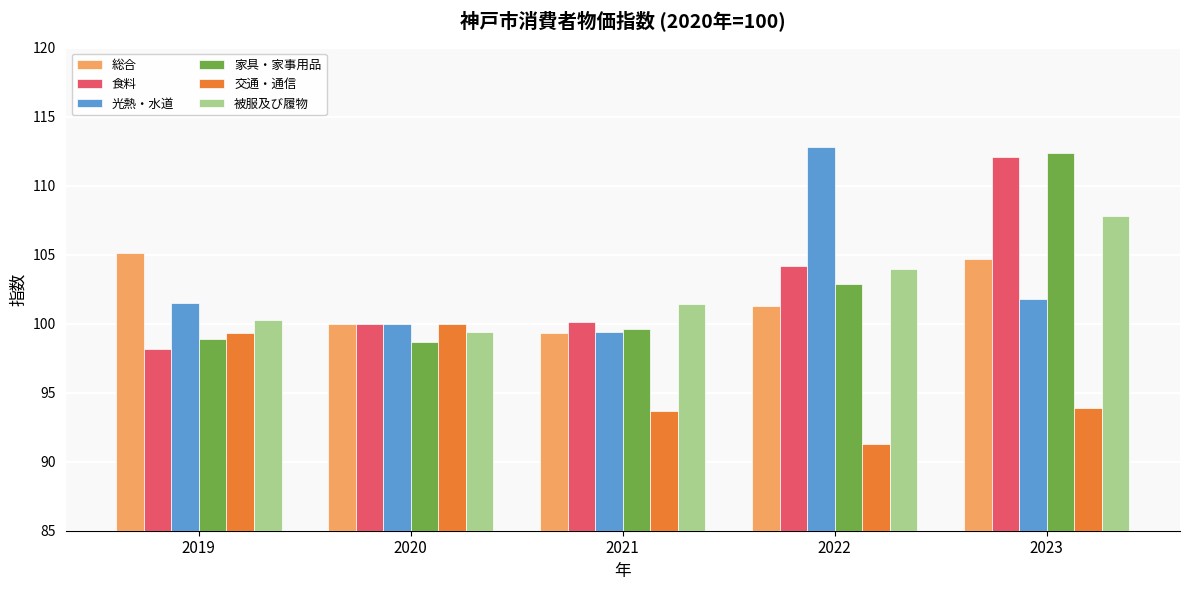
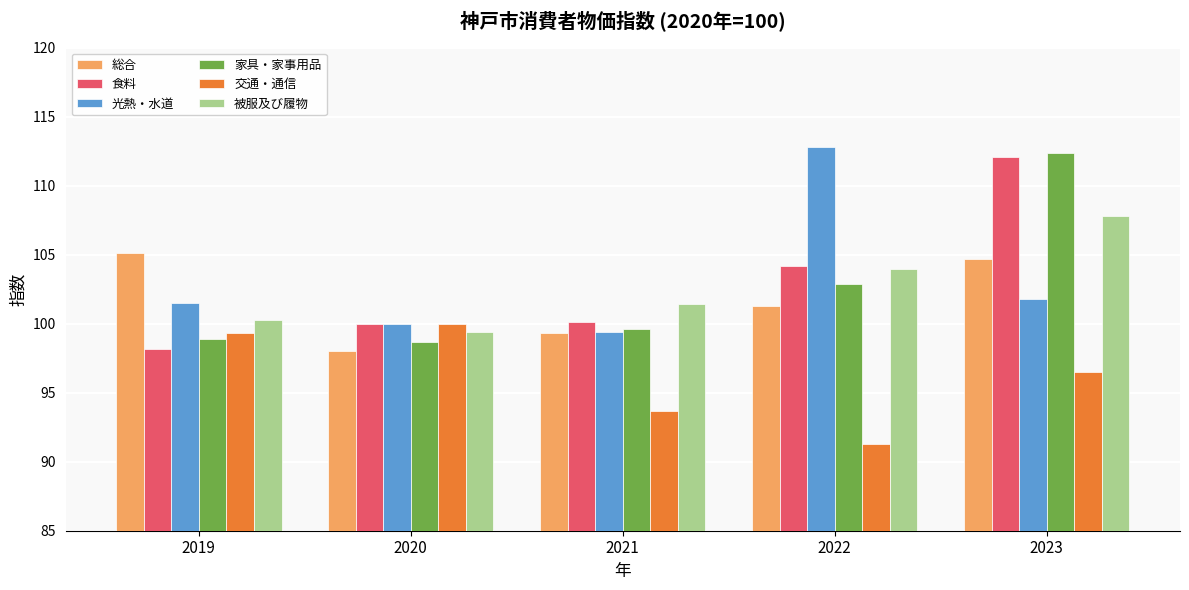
総合, 2020: 100 -> 98
交通・通信, 2023: 93.9 -> 96.5
